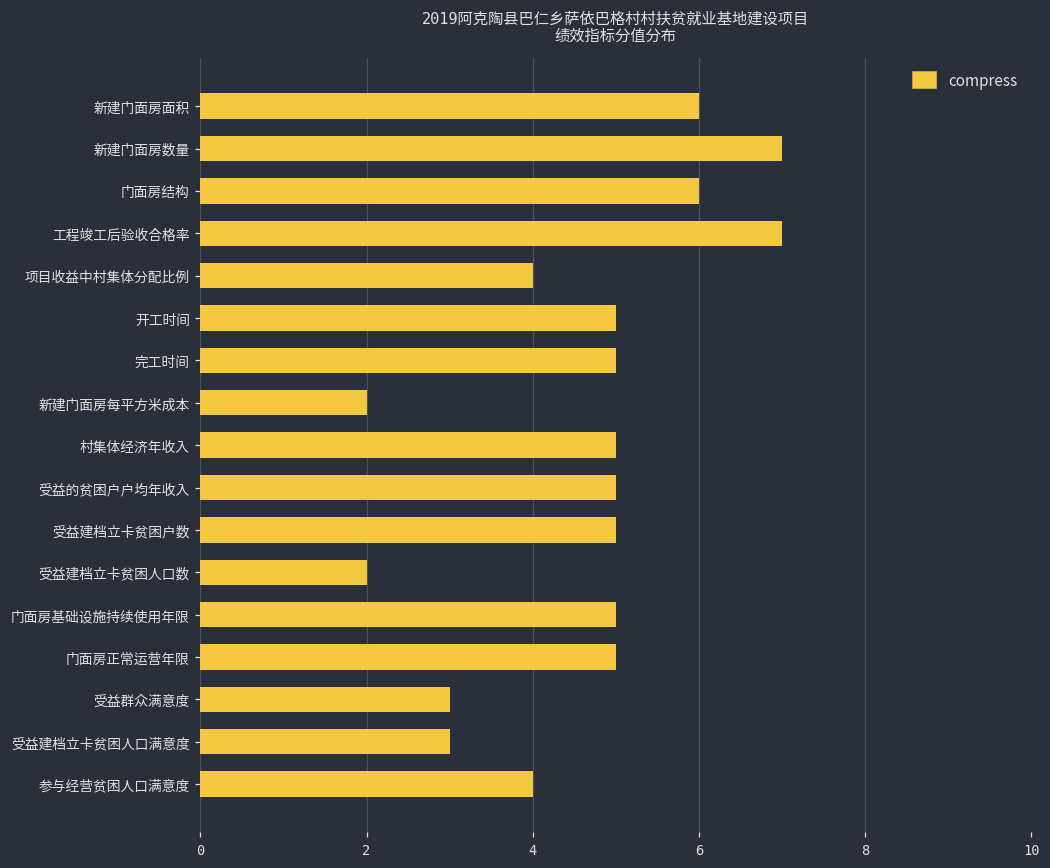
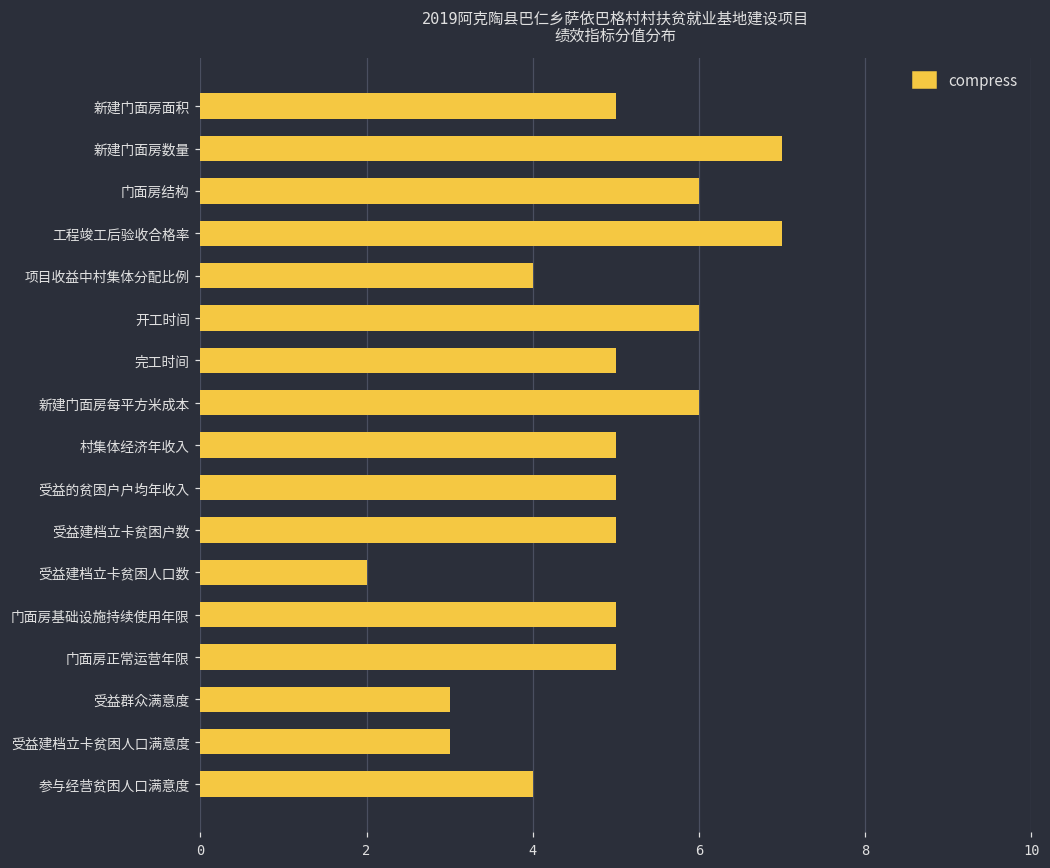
新建门面房面积: 6 -> 5
开工时间: 5 -> 6
新建门面房每平方米成本: 2 -> 6
